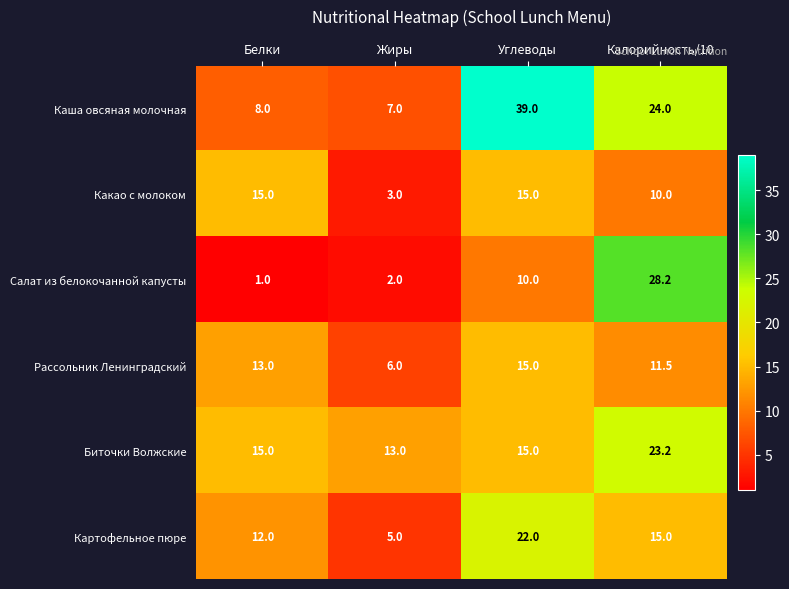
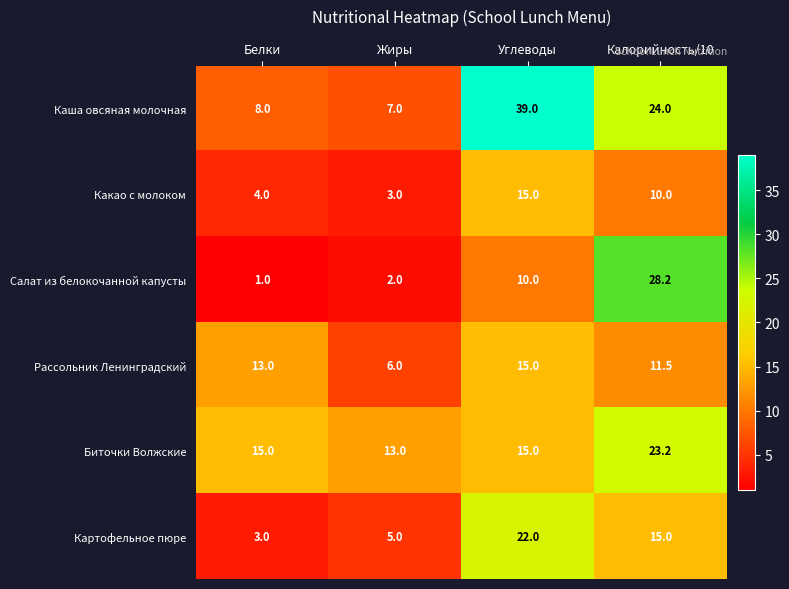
Какао с молоком, Белки: 15.0 -> 4.0
Картофельное пюре, Белки: 12.0 -> 3.0
